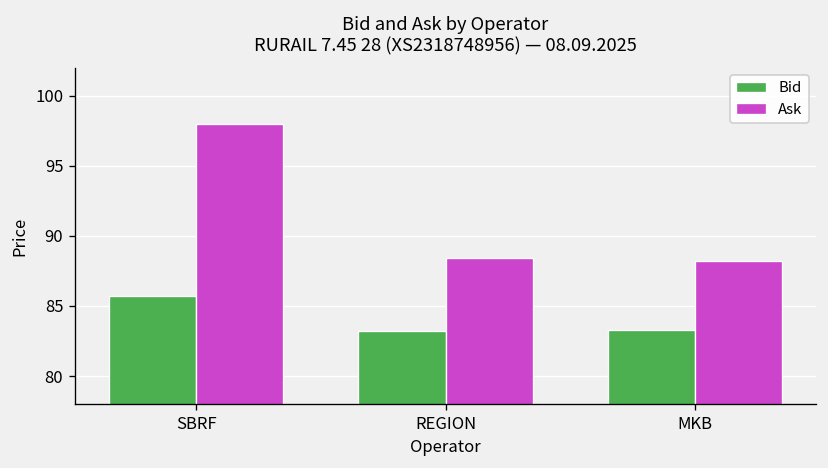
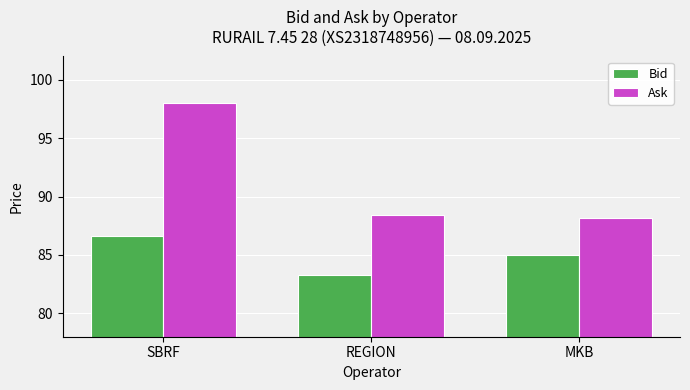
Bid, SBRF: 85.7 -> 86.6
Bid, MKB: 83.3 -> 85.0
